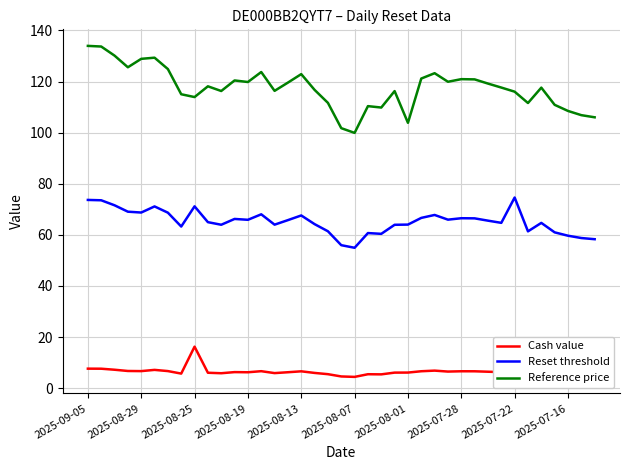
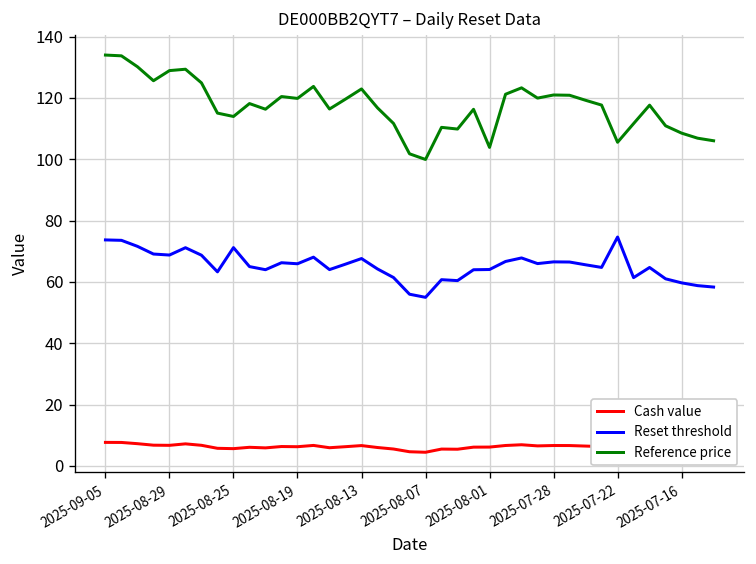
Cash value, 2025-08-25: 16 -> 6
Reference price, 2025-07-22: 116 -> 106
